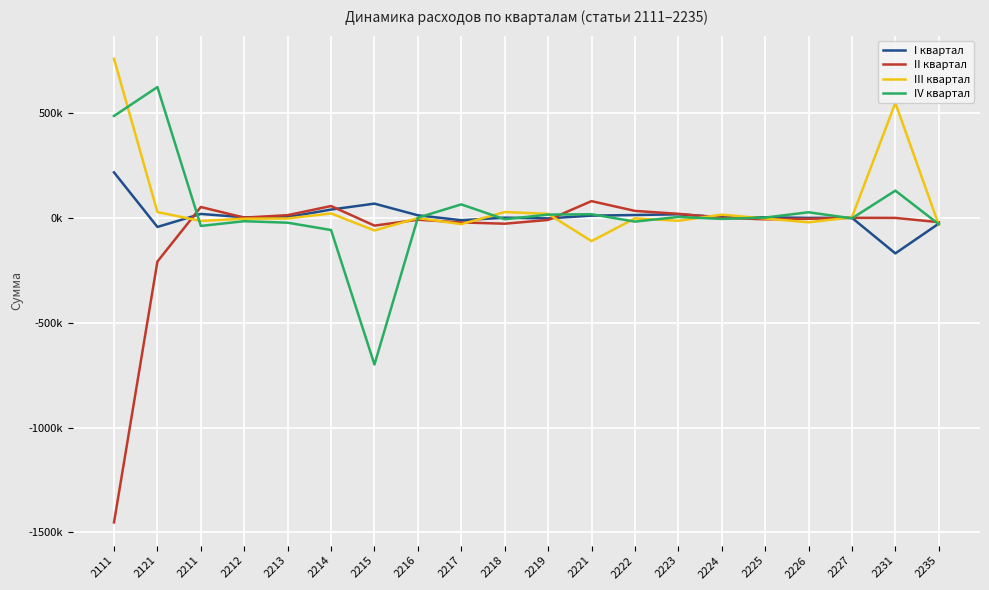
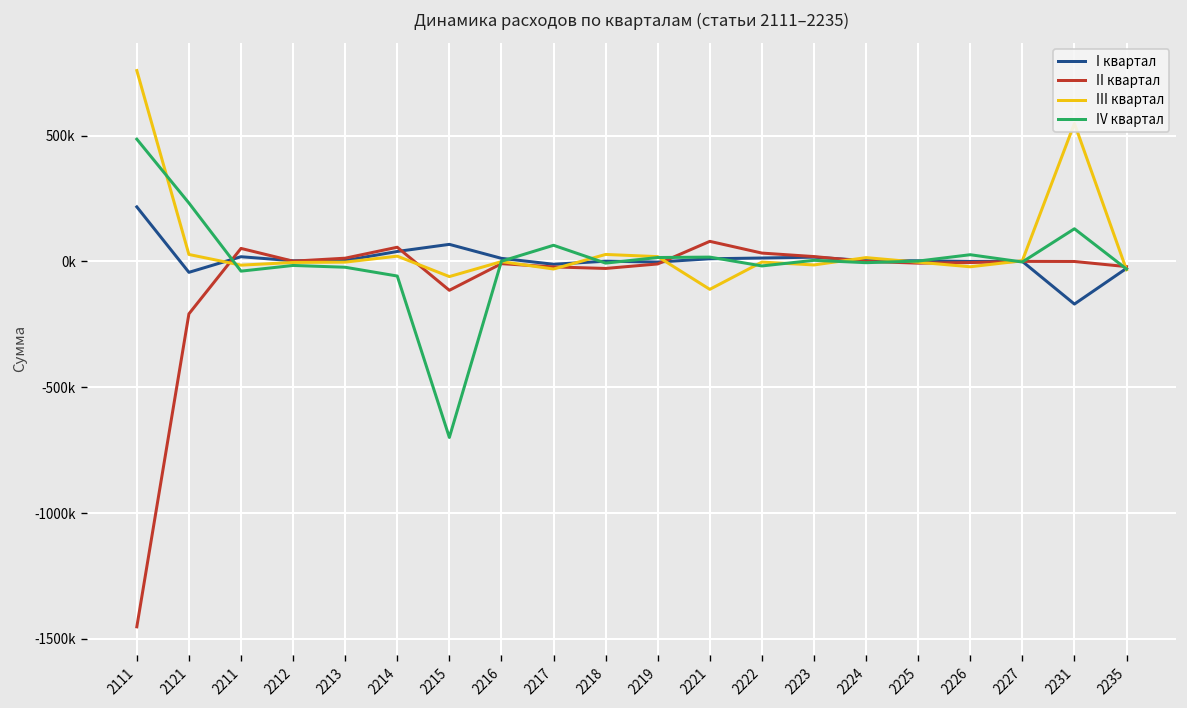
IV квартал, 2121: 620000 -> 230000
II квартал, 2215: -40000 -> -110000
